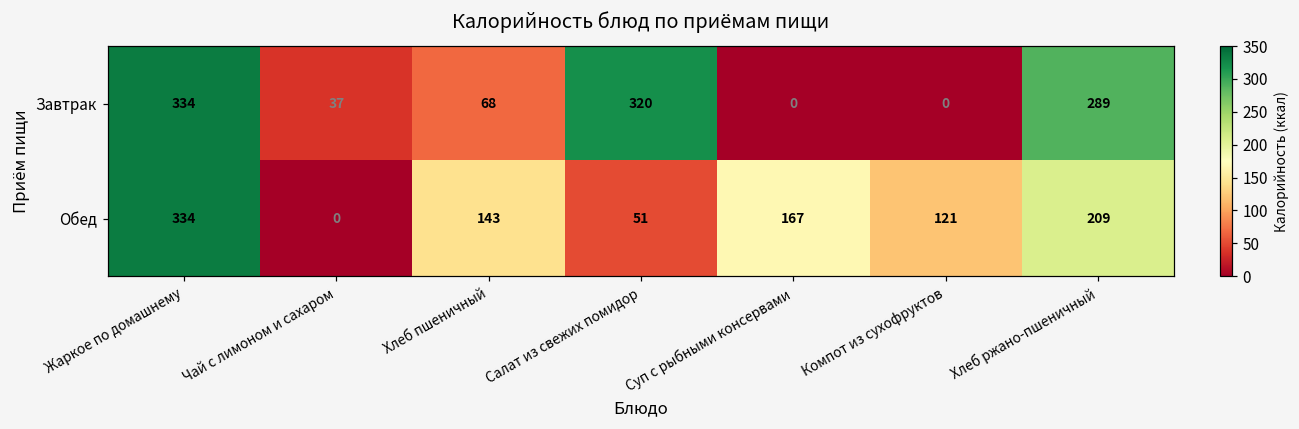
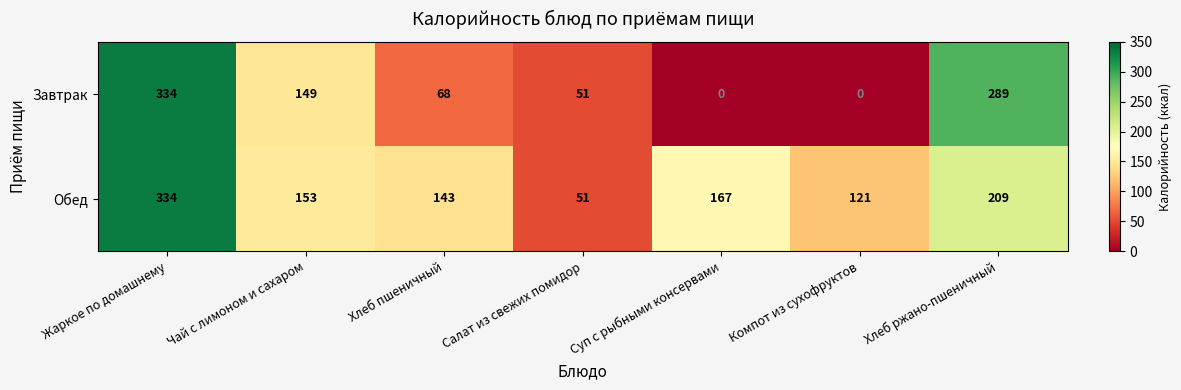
Завтрак, Чай с лимоном и сахаром: 37 -> 149
Завтрак, Салат из свежих помидор: 320 -> 51
Обед, Чай с лимоном и сахаром: 0 -> 153
